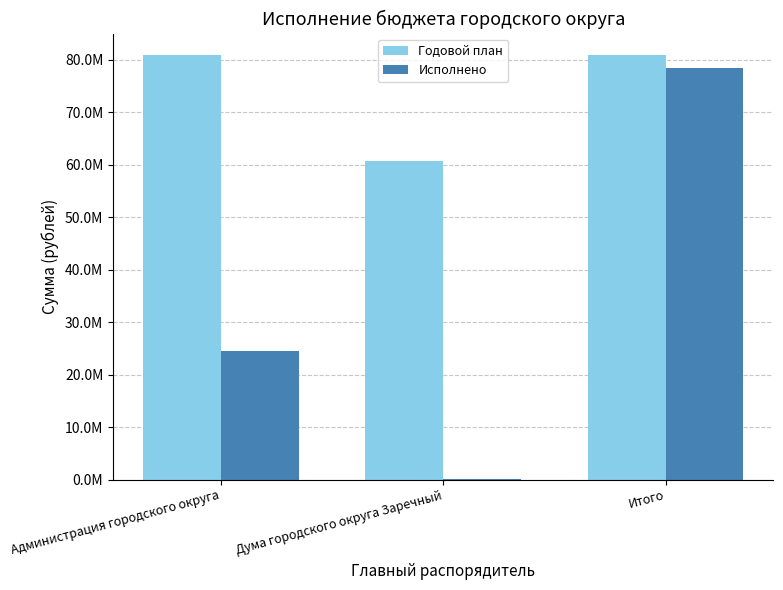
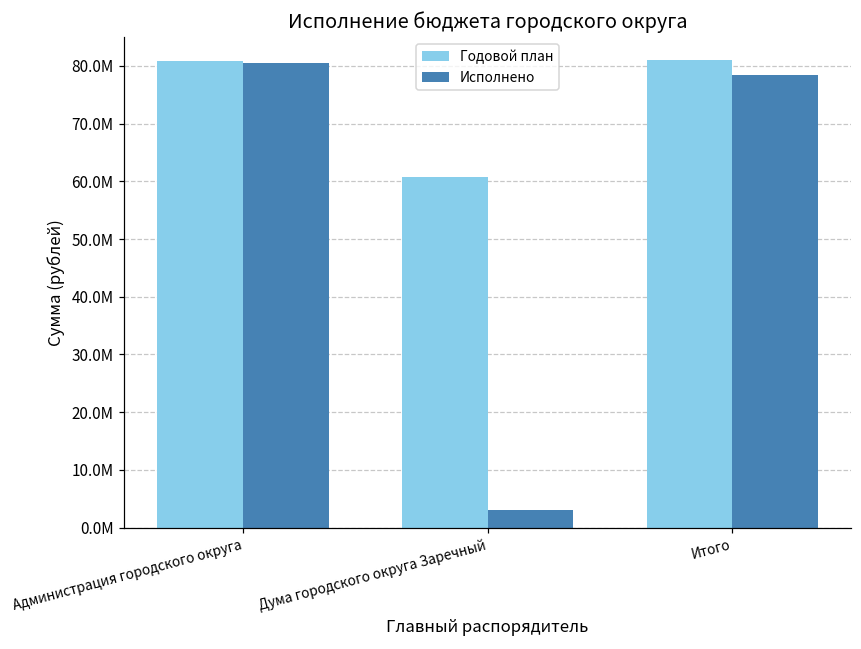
Исполнено, Администрация городского округа: 25000000 -> 81000000
Исполнено, Дума городского округа Заречный: 0 -> 3000000
